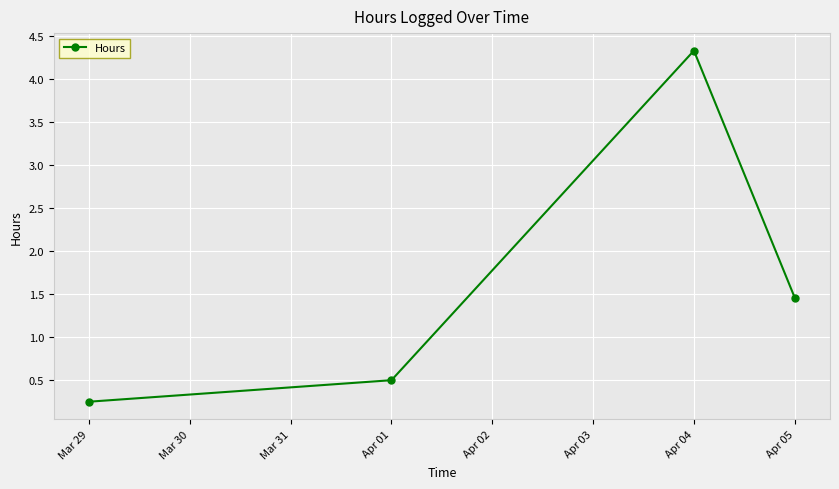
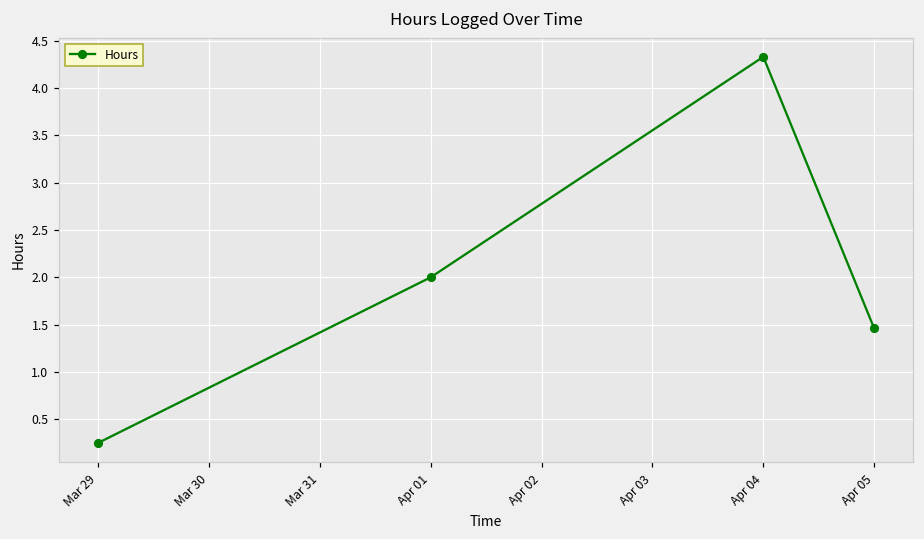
Apr 01: 0.5 -> 2.0
